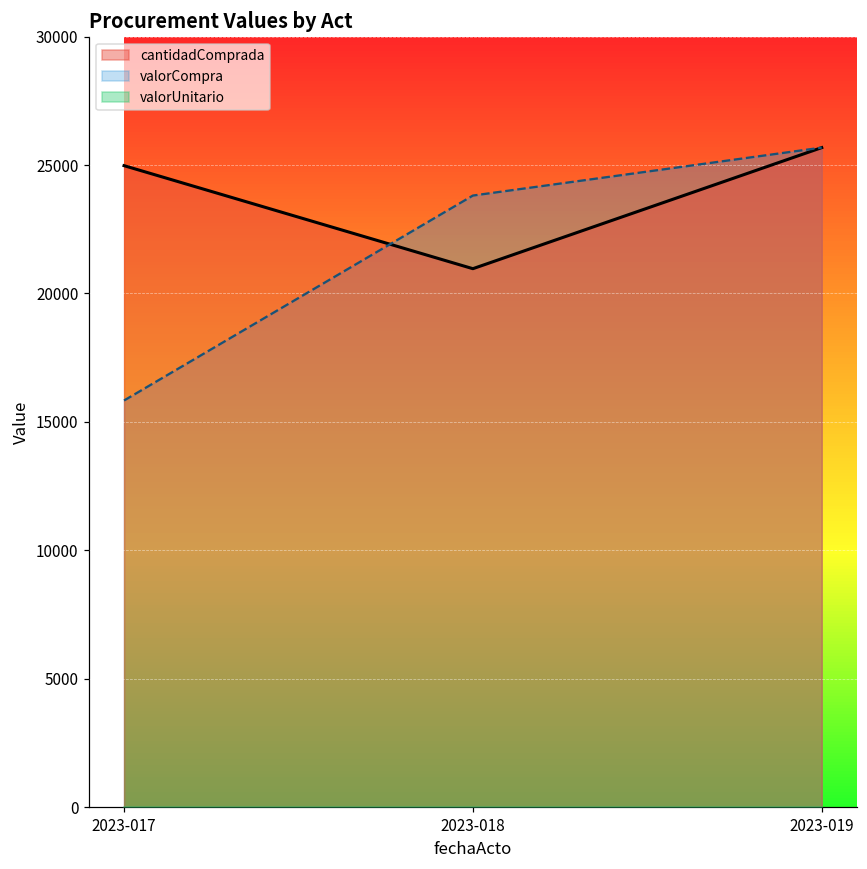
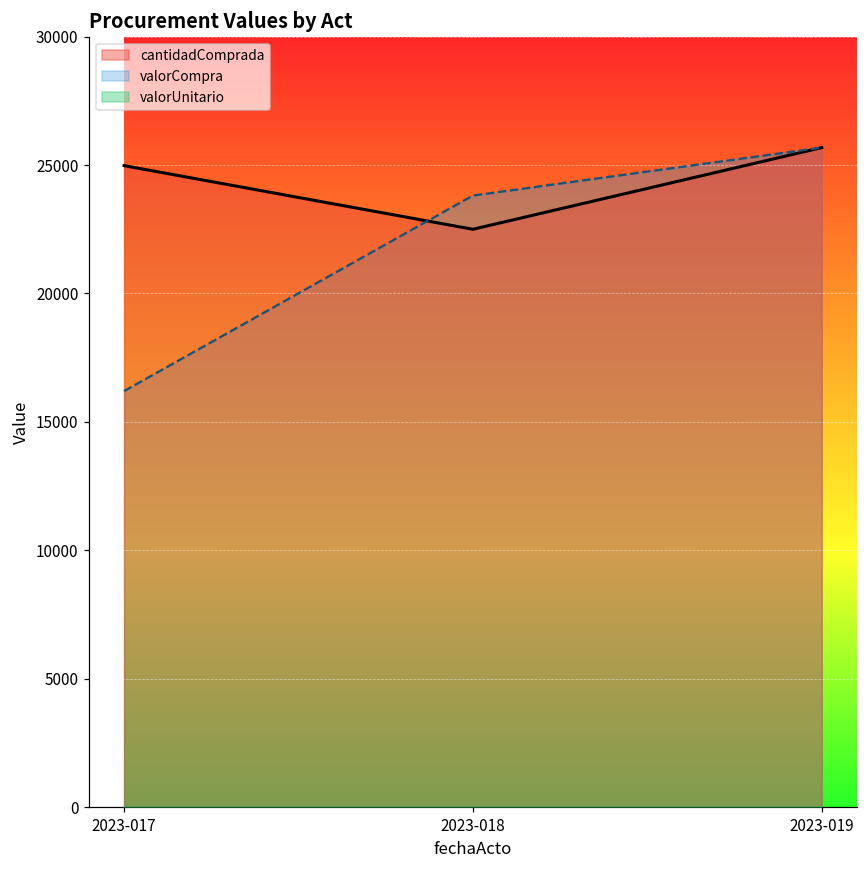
valorCompra, 2023-017: 15800 -> 16200
cantidadComprada, 2023-018: 21000 -> 22500
